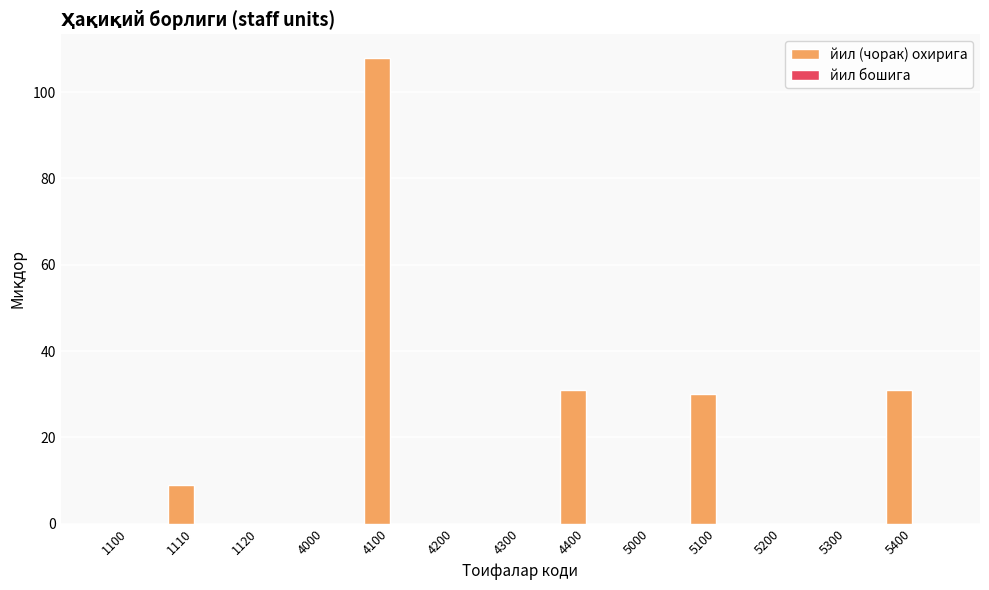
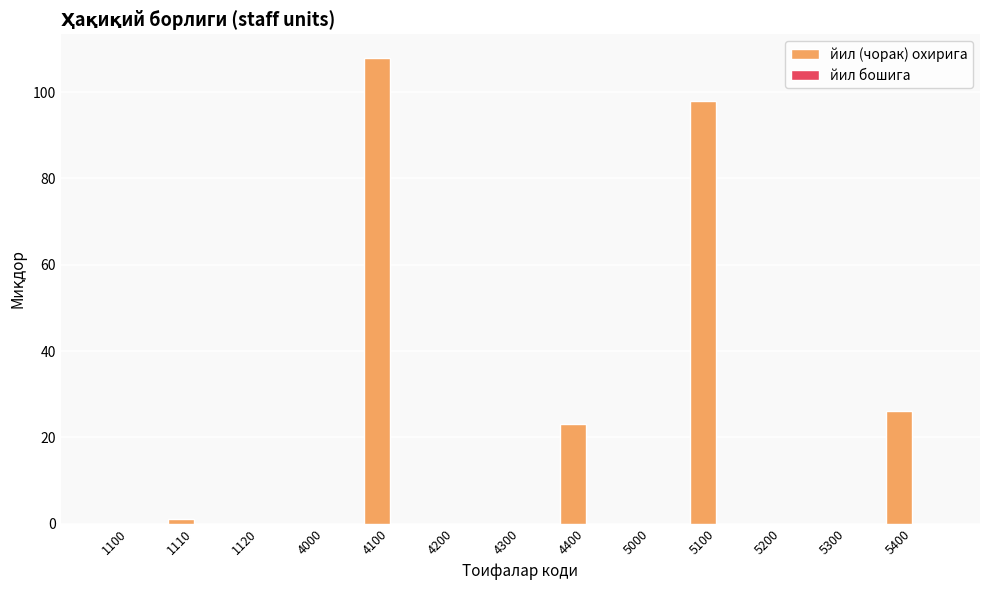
йил (чорак) охирига, 1110: 9 -> 1
йил (чорак) охирига, 4400: 31 -> 23
йил (чорак) охирига, 5100: 30 -> 98
йил (чорак) охирига, 5400: 31 -> 26
